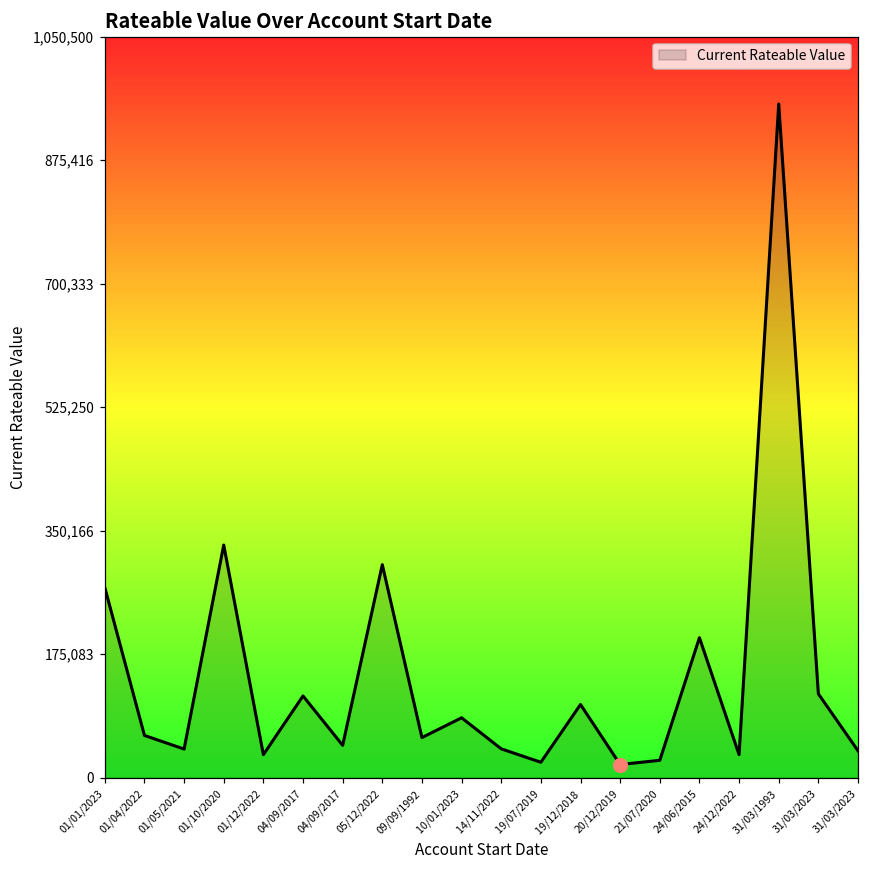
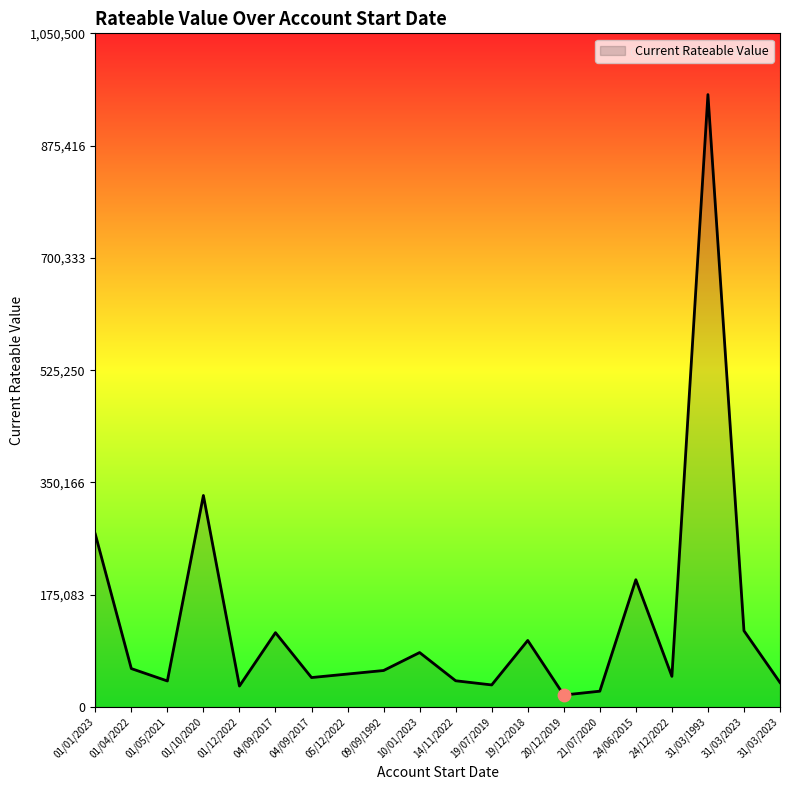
Current Rateable Value, 05/12/2022: 300,000 -> 50,000
Current Rateable Value, 19/07/2019: 20,000 -> 30,000
Current Rateable Value, 24/12/2022: 30,000 -> 50,000
